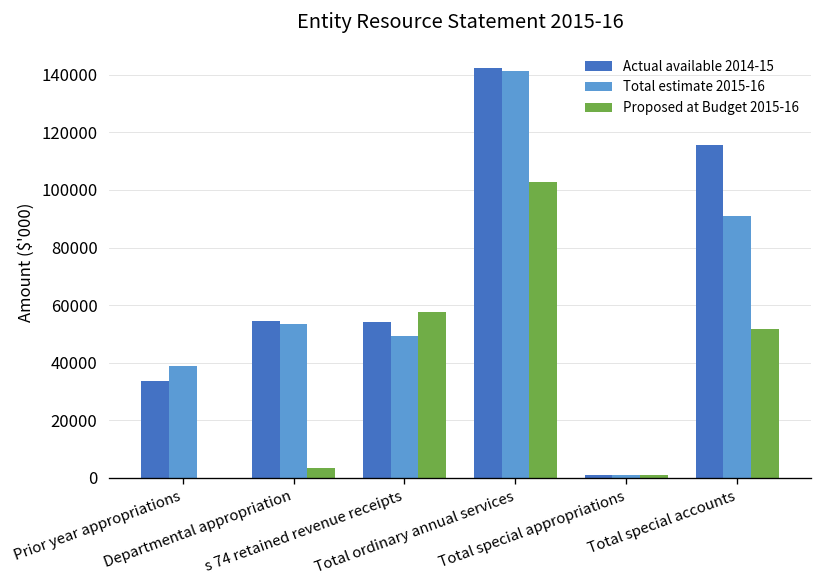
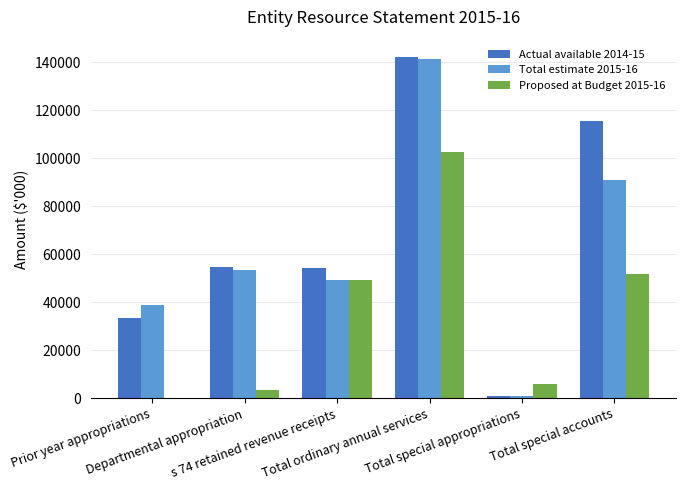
Proposed at Budget 2015-16, s 74 retained revenue receipts: 58000 -> 49000
Proposed at Budget 2015-16, Total special appropriations: 1000 -> 6000
